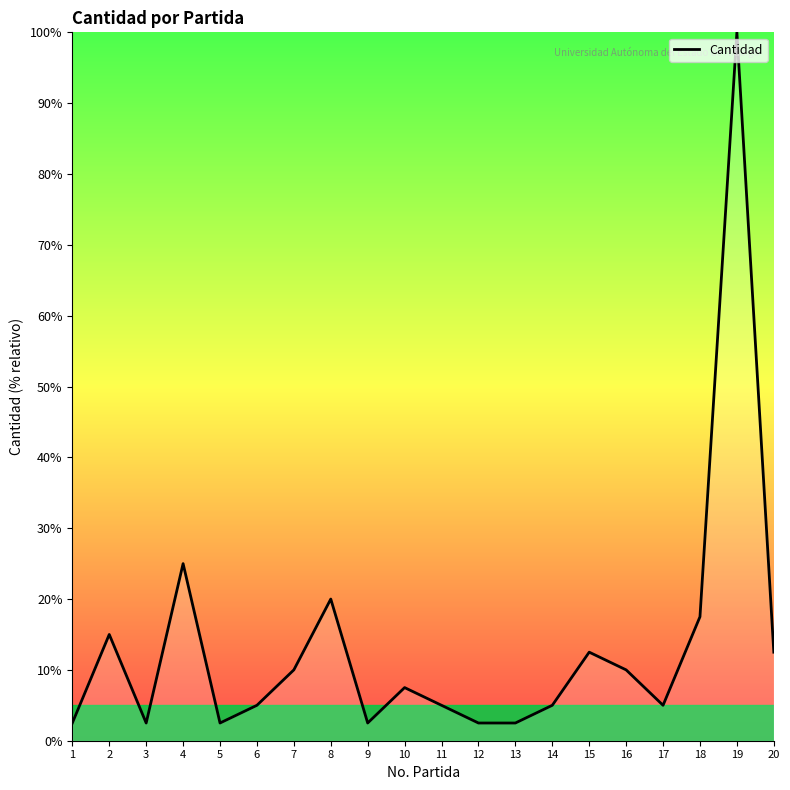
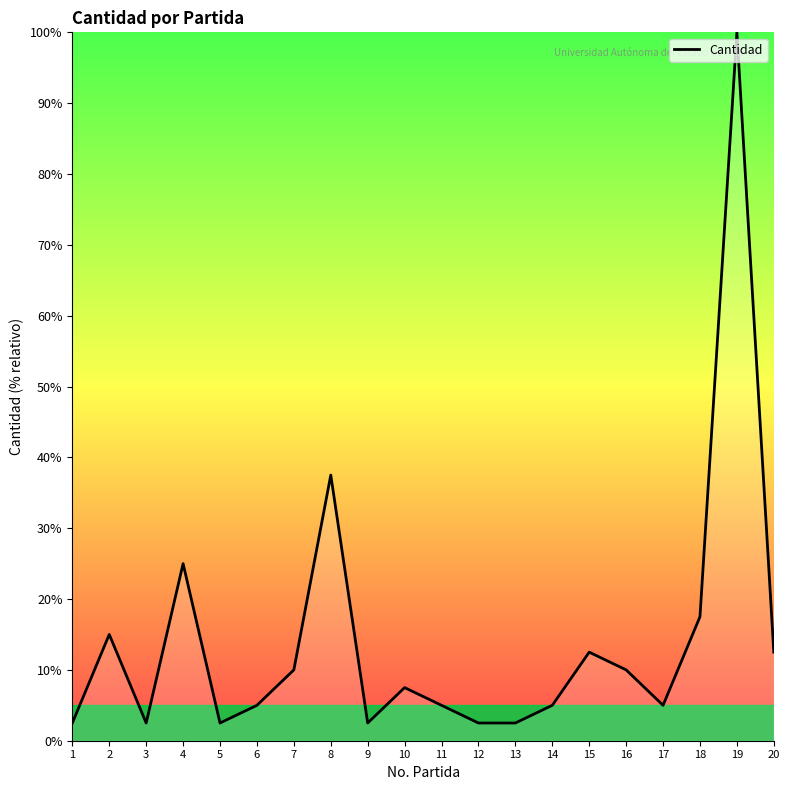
8: 20% -> 38%
